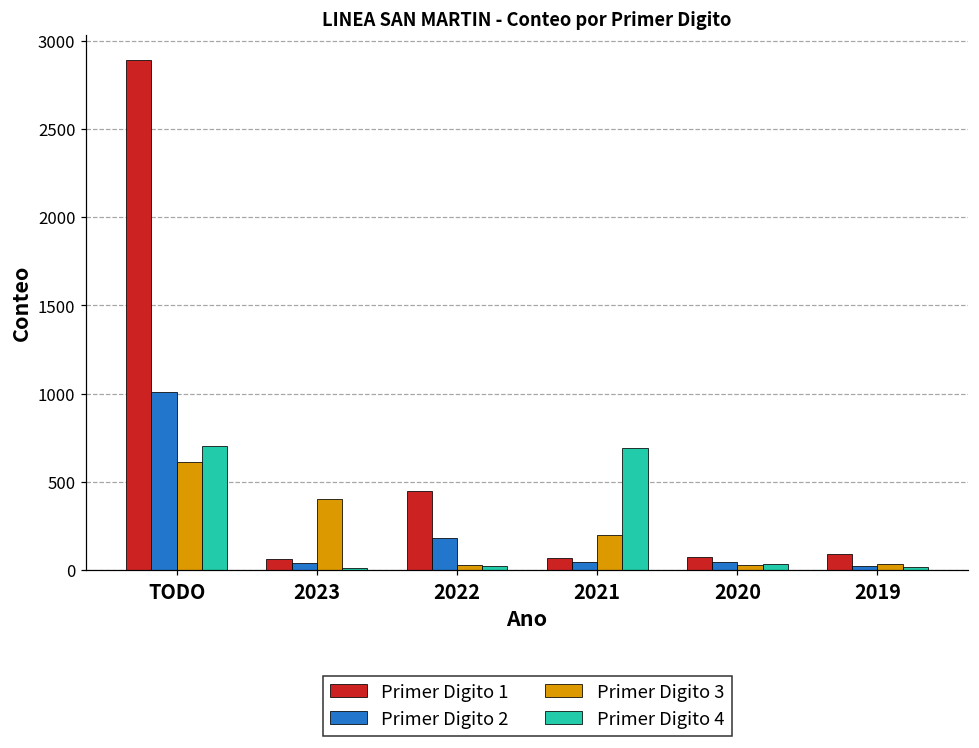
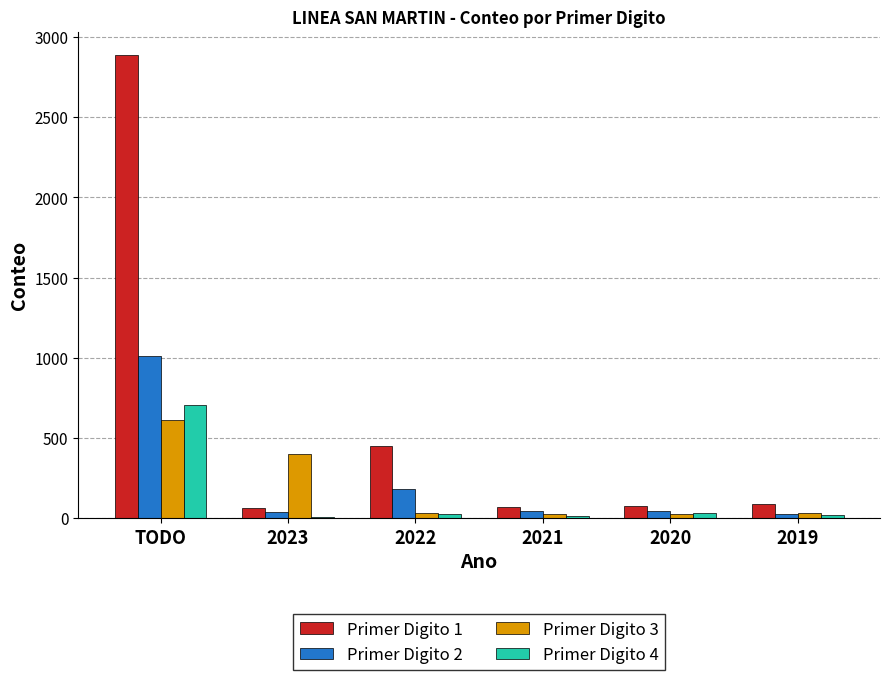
Primer Digito 3, 2021: 200 -> 30
Primer Digito 4, 2021: 700 -> 20
